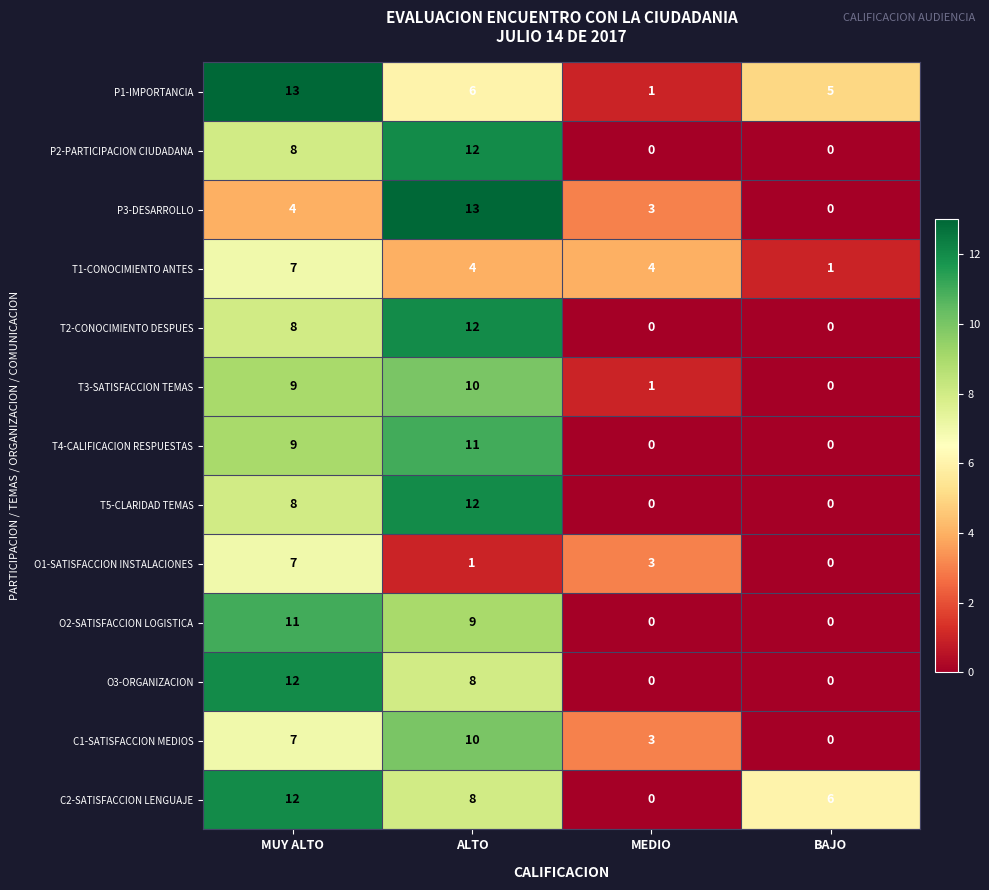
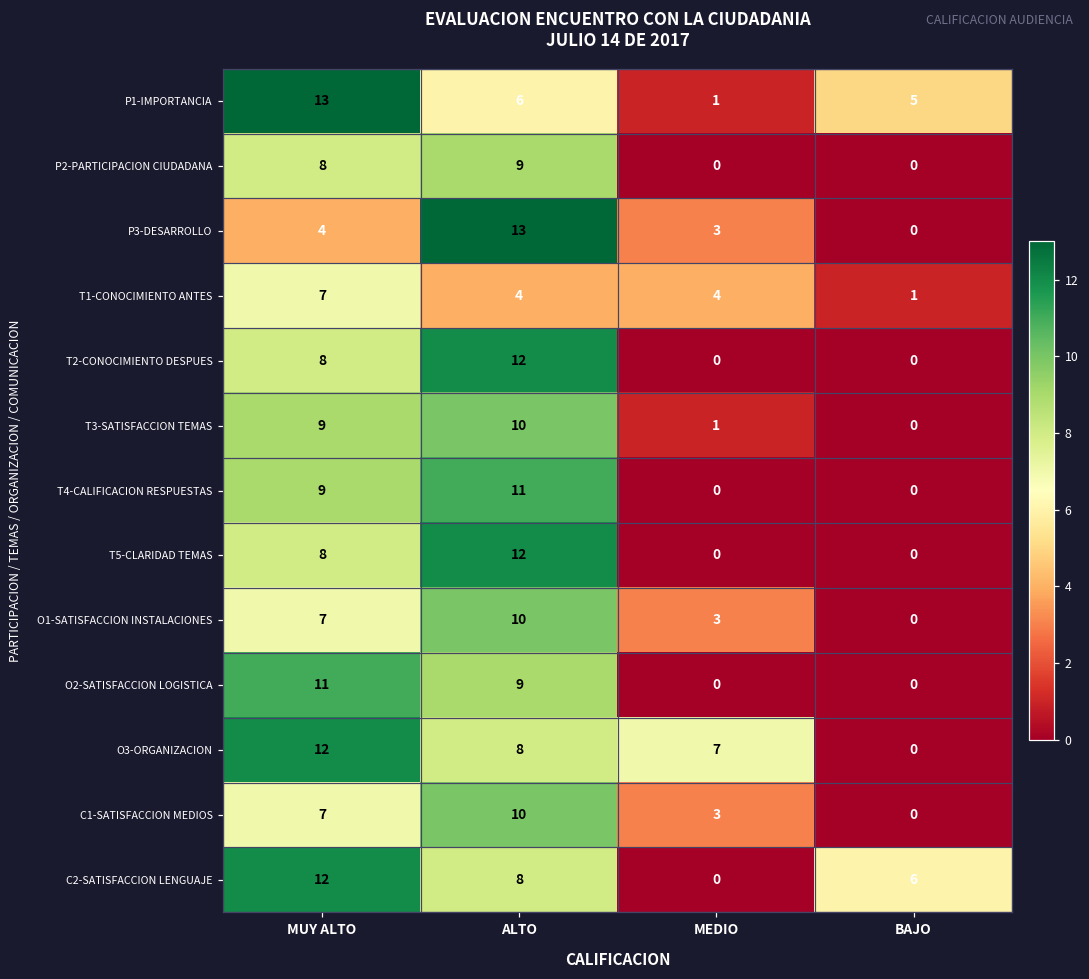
P2-PARTICIPACION CIUDADANA, ALTO: 12 -> 9
O1-SATISFACCION INSTALACIONES, ALTO: 1 -> 10
O3-ORGANIZACION, MEDIO: 0 -> 7
